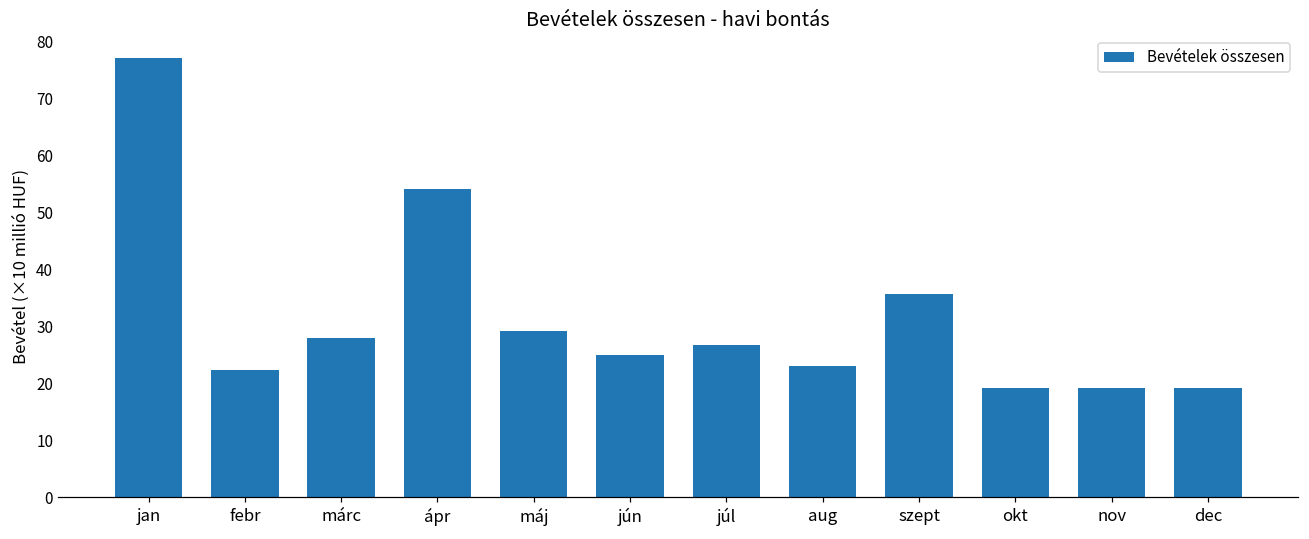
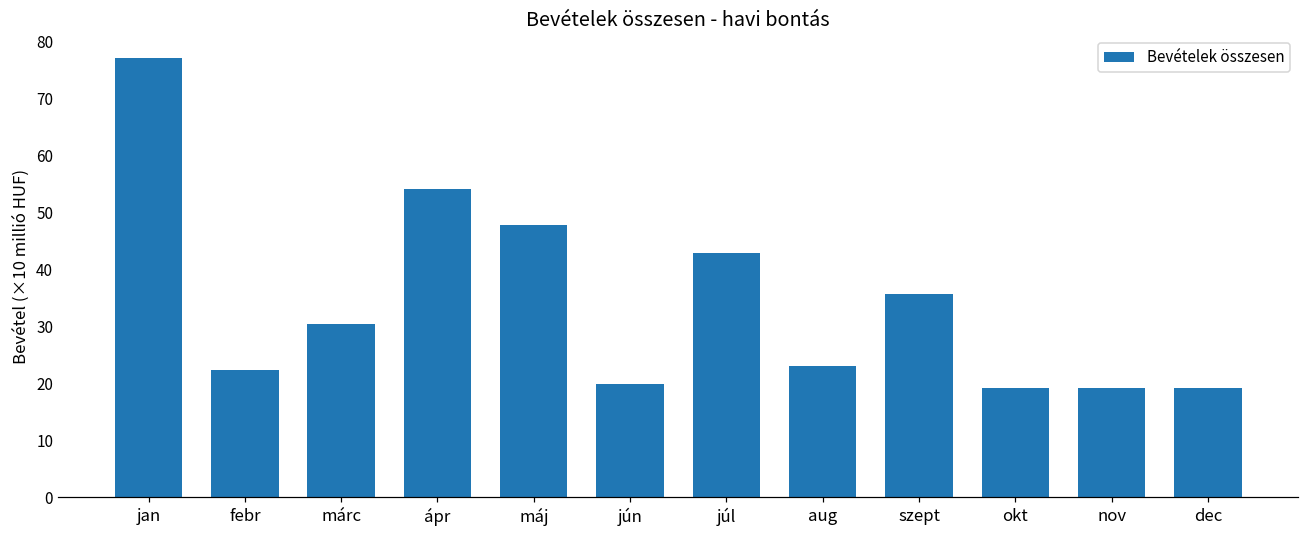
márc: 28 -> 30
máj: 29 -> 48
jún: 25 -> 20
júl: 27 -> 43
